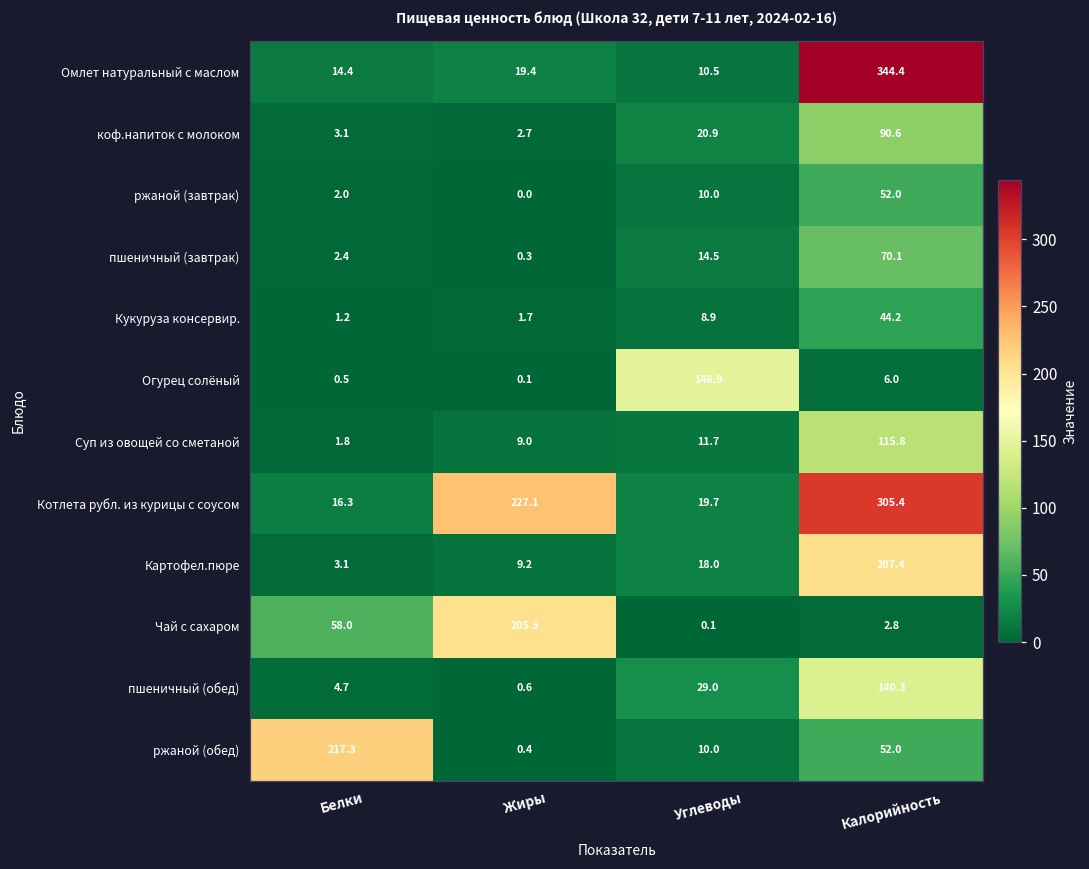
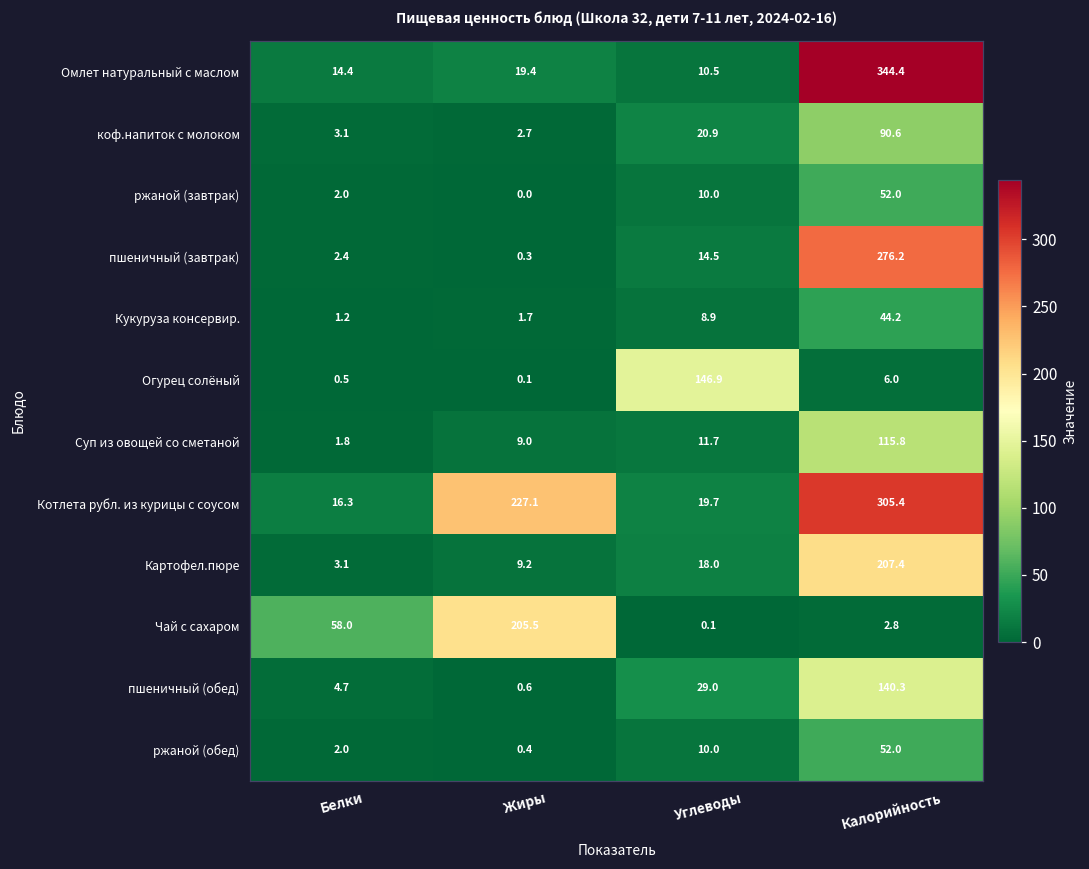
пшеничный (завтрак), Калорийность: 70.1 -> 276.2
ржаной (обед), Белки: 217.3 -> 2.0
